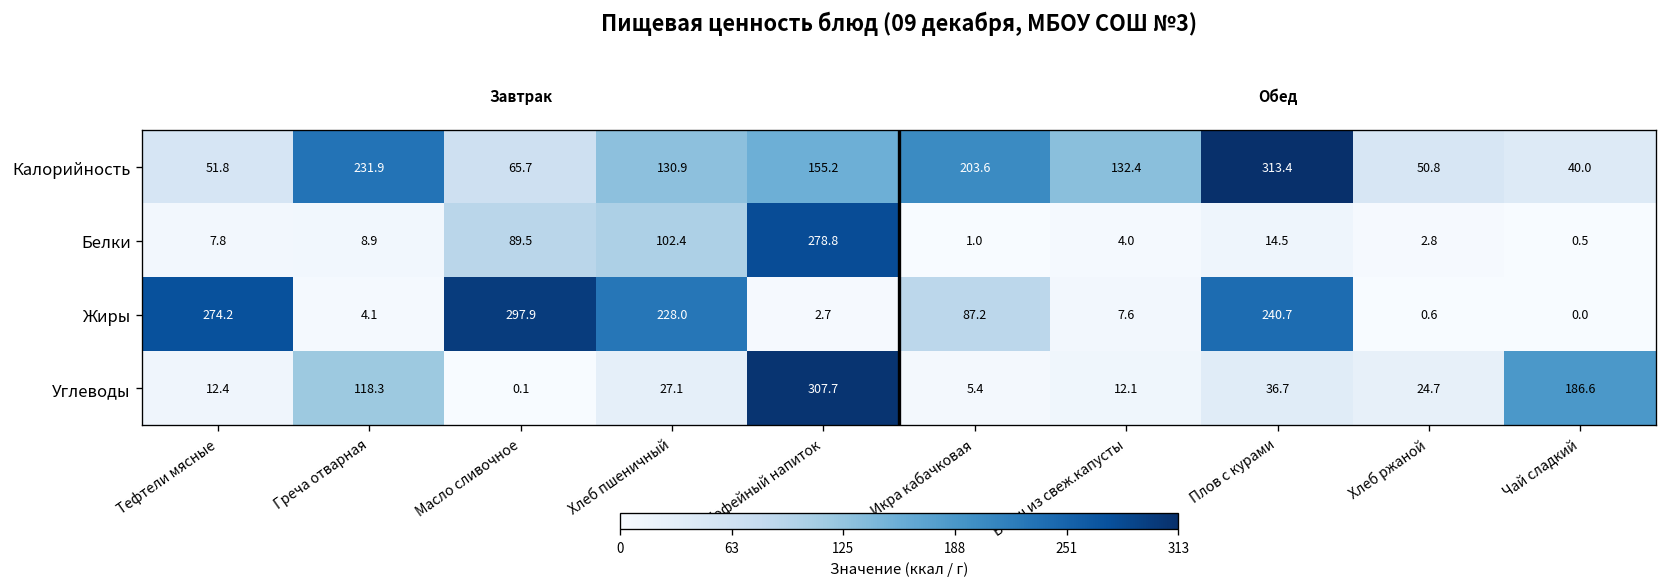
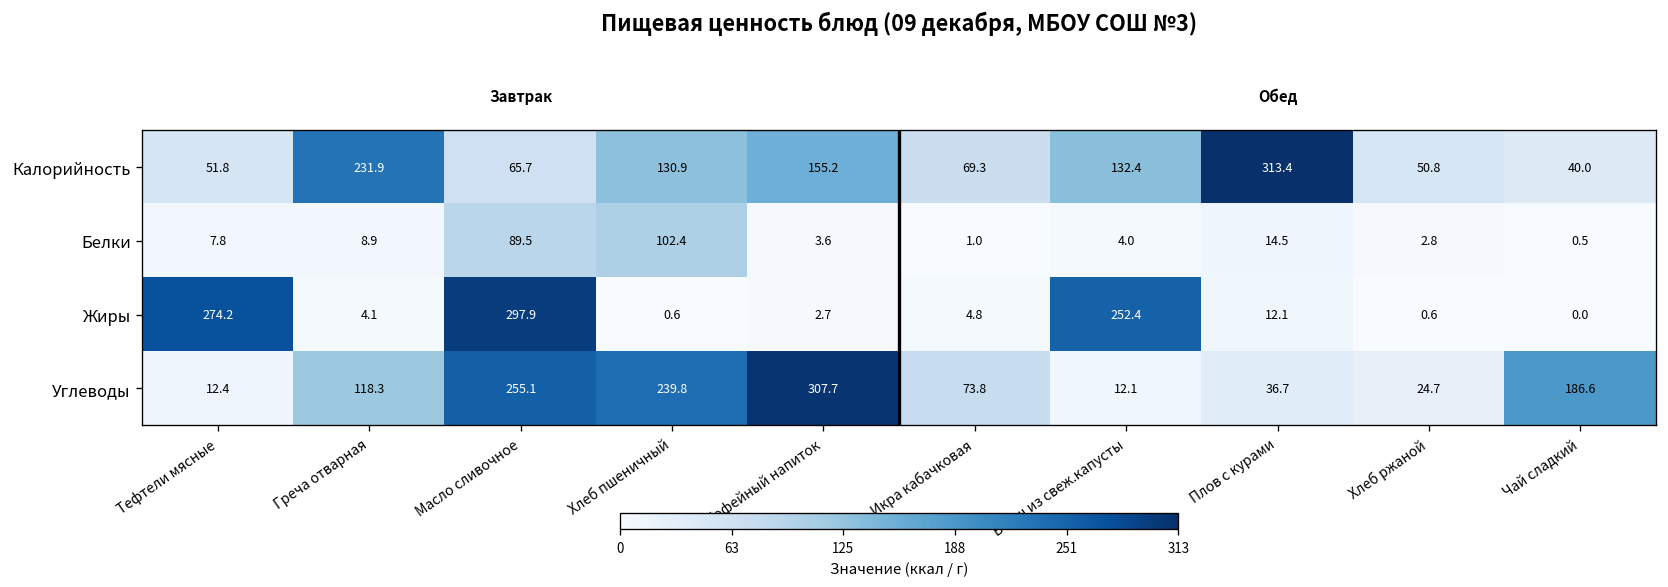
Калорийность, Икра кабачковая: 203.6 -> 69.3
Белки, Кофейный напиток: 278.8 -> 3.6
Жиры, Хлеб пшеничный: 228.0 -> 0.6
Жиры, Икра кабачковая: 87.2 -> 4.8
Жиры, Борщ из свеж.капусты: 7.6 -> 252.4
Жиры, Плов с курами: 240.7 -> 12.1
Углеводы, Масло сливочное: 0.1 -> 255.1
Углеводы, Хлеб пшеничный: 27.1 -> 239.8
Углеводы, Икра кабачковая: 5.4 -> 73.8
